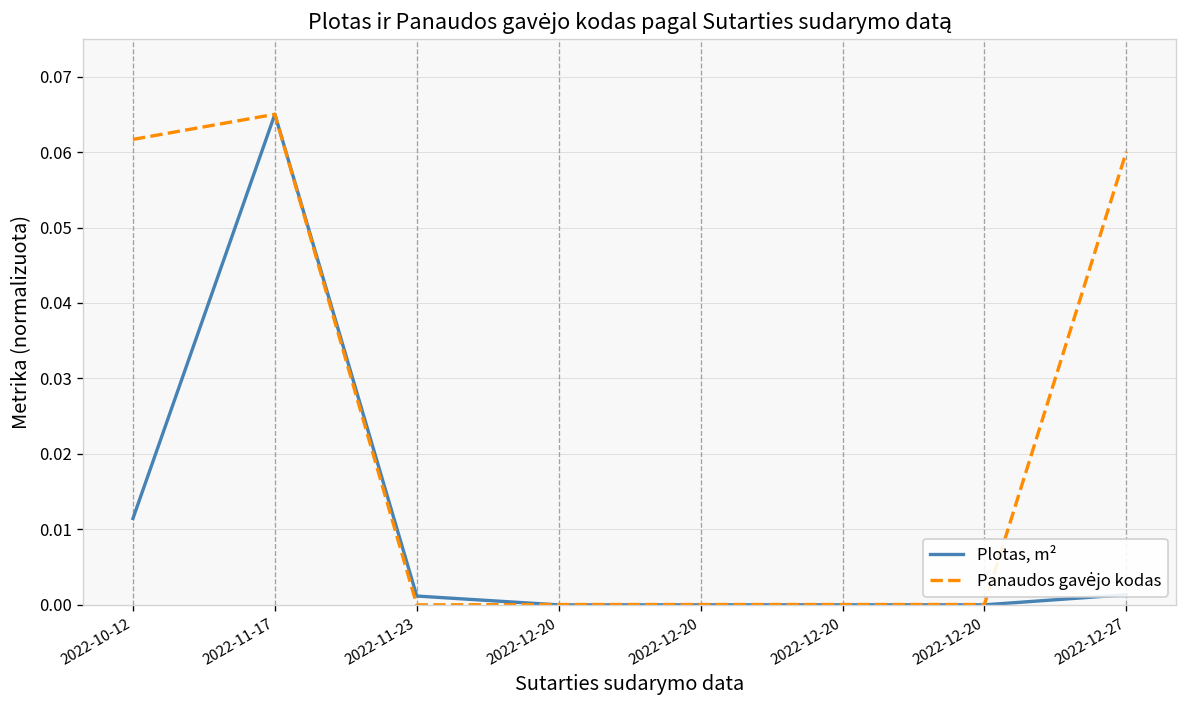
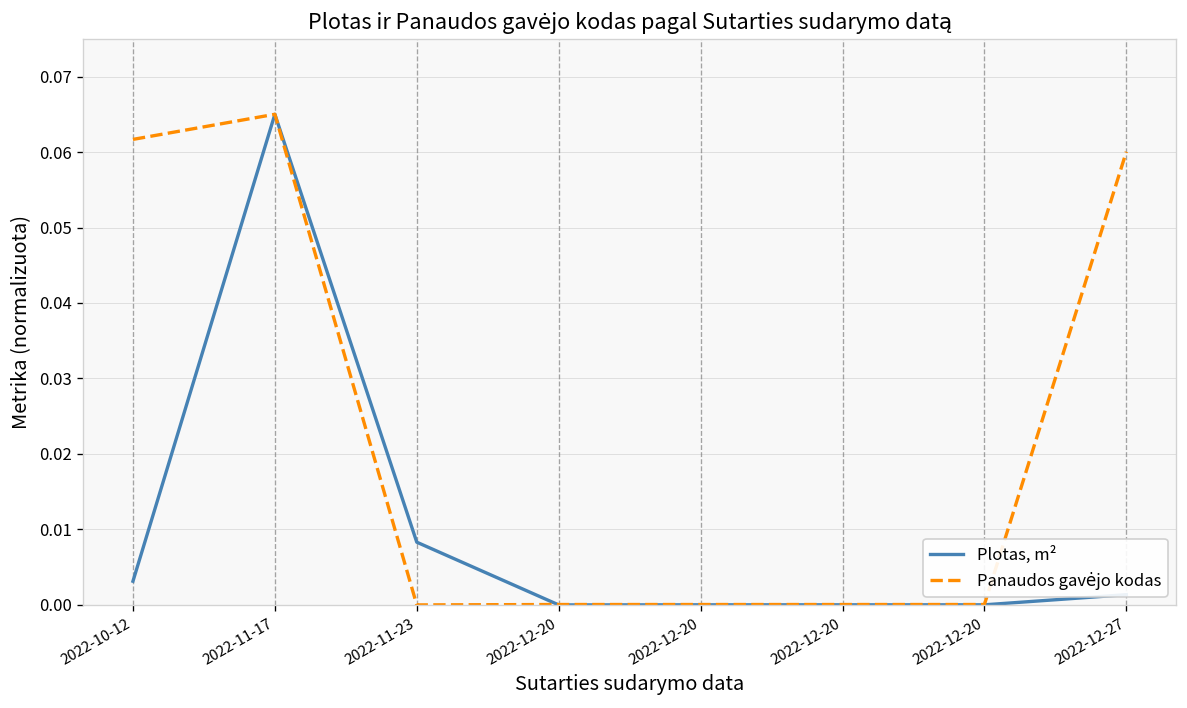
Plotas, m², 2022-10-12: 0.011 -> 0.003
Plotas, m², 2022-11-23: 0.001 -> 0.008
